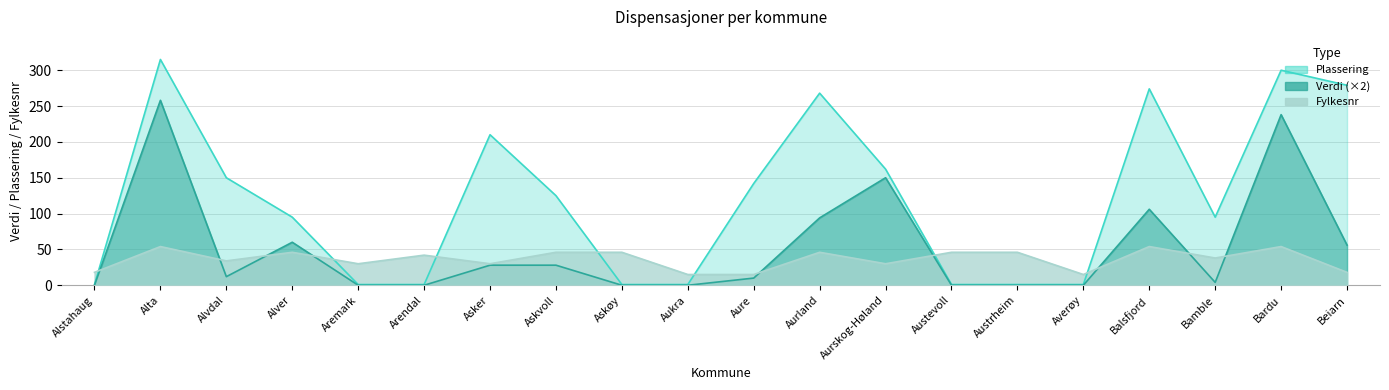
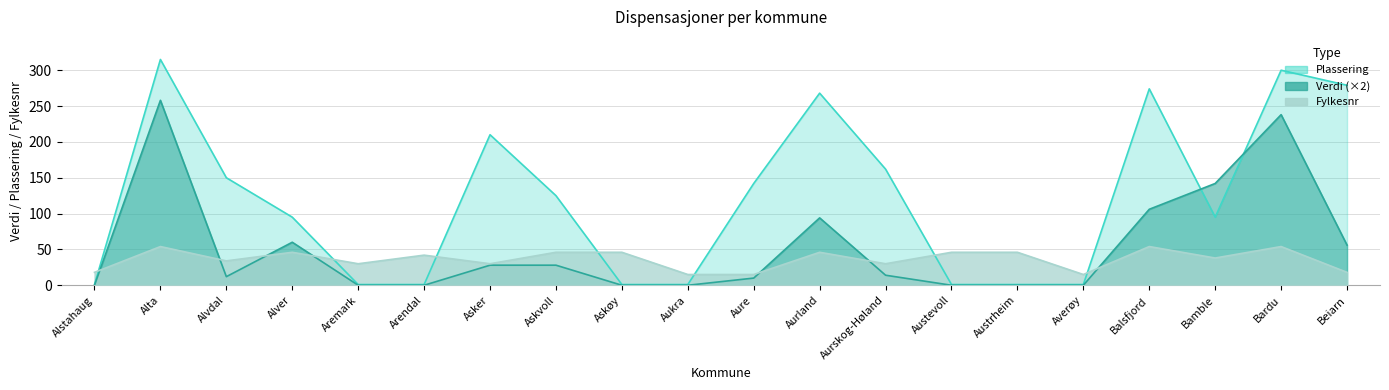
Verdi (×2), Aurskog-Høland: 150 -> 10
Verdi (×2), Bamble: 0 -> 140
